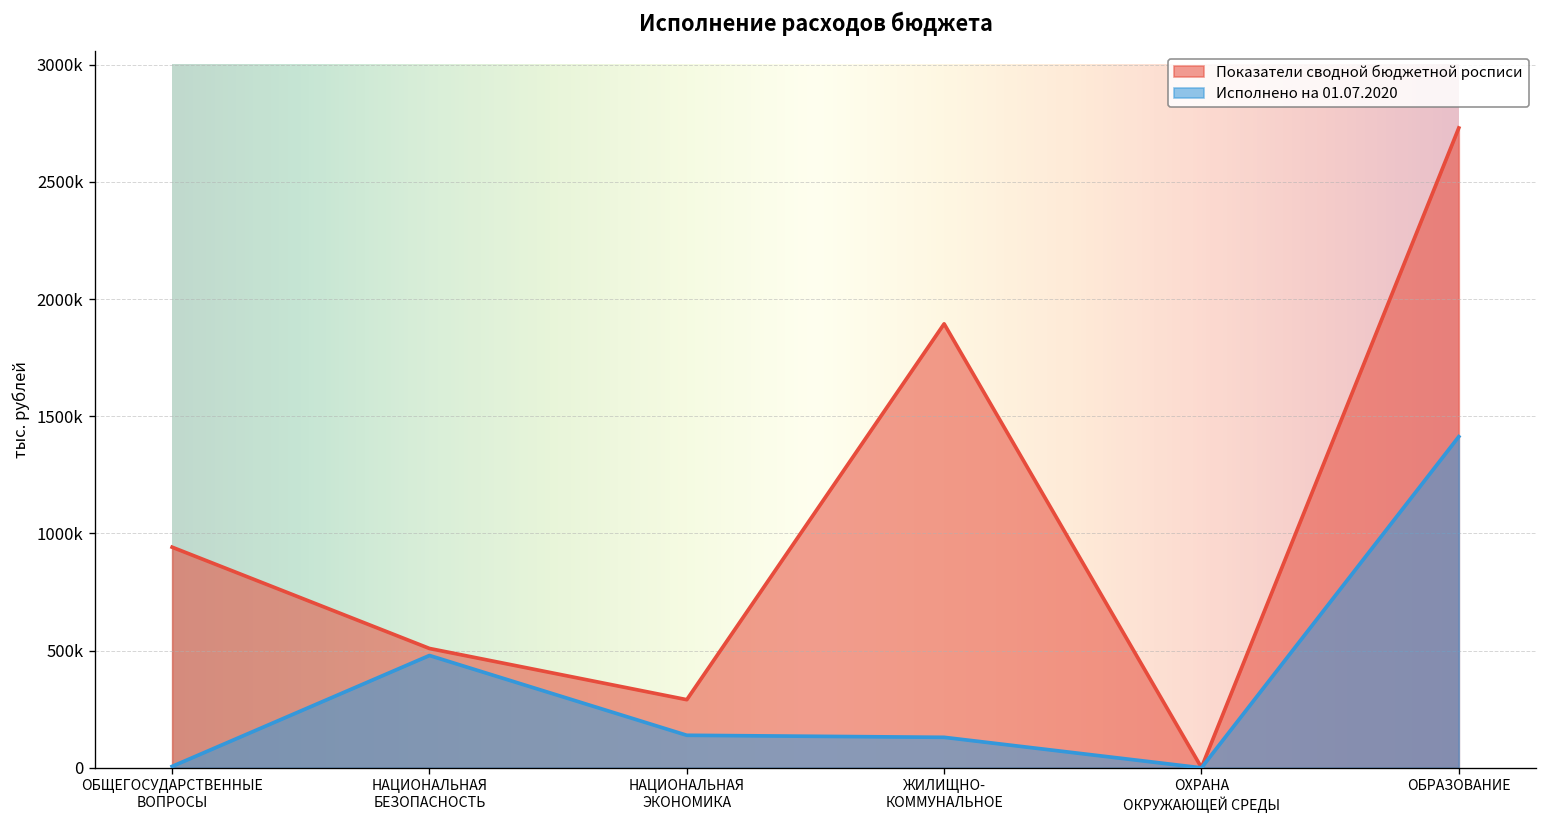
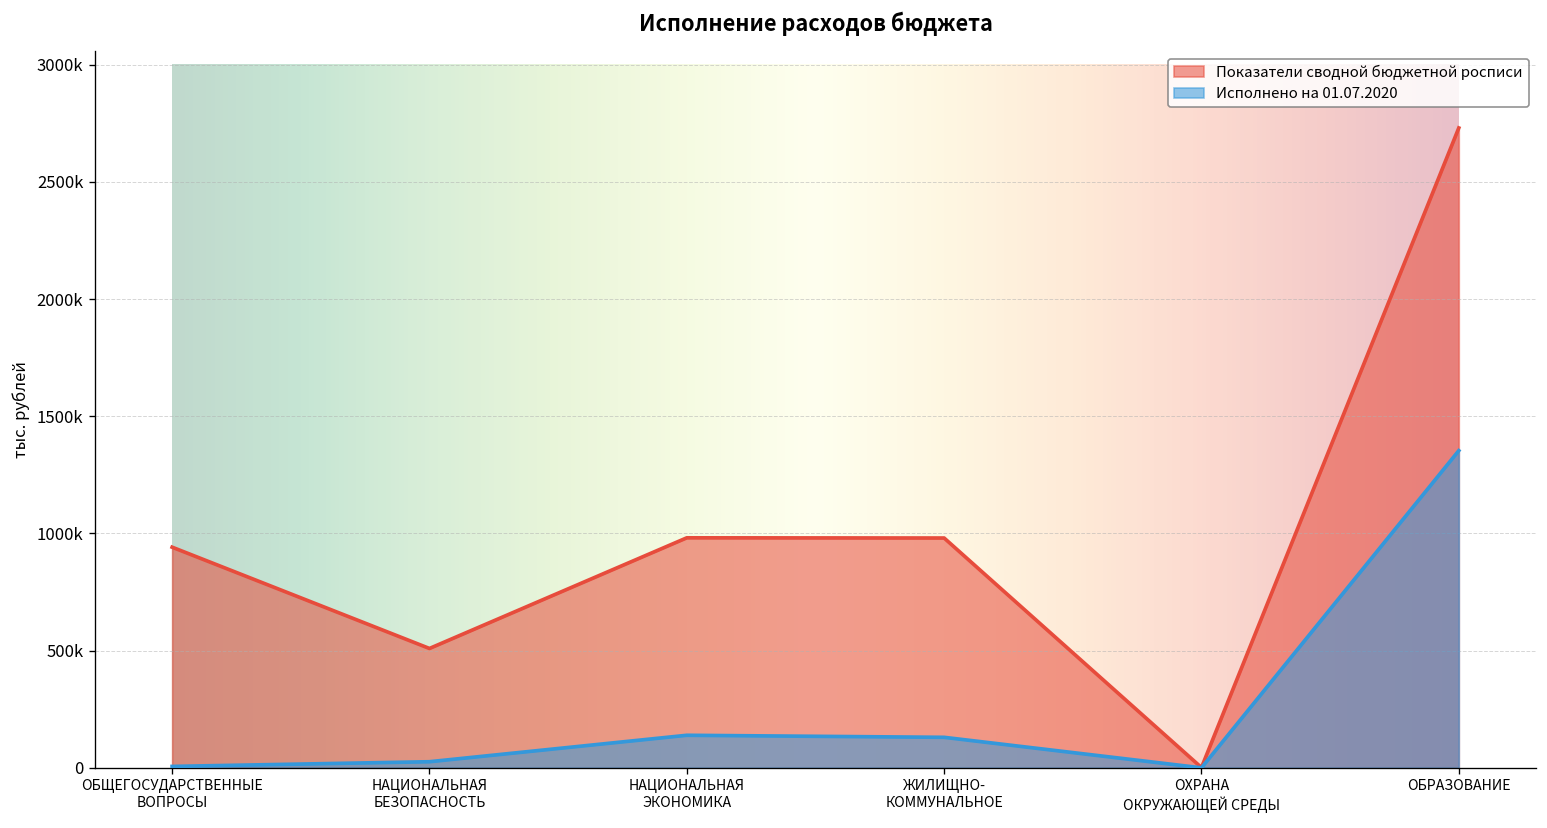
Исполнено на 01.07.2020, НАЦИОНАЛЬНАЯ БЕЗОПАСНОСТЬ: 480000 -> 30000
Показатели сводной бюджетной росписи, НАЦИОНАЛЬНАЯ ЭКОНОМИКА: 290000 -> 980000
Показатели сводной бюджетной росписи, ЖИЛИЩНО- КОММУНАЛЬНОЕ: 1890000 -> 980000
Исполнено на 01.07.2020, ОБРАЗОВАНИЕ: 1410000 -> 1350000
